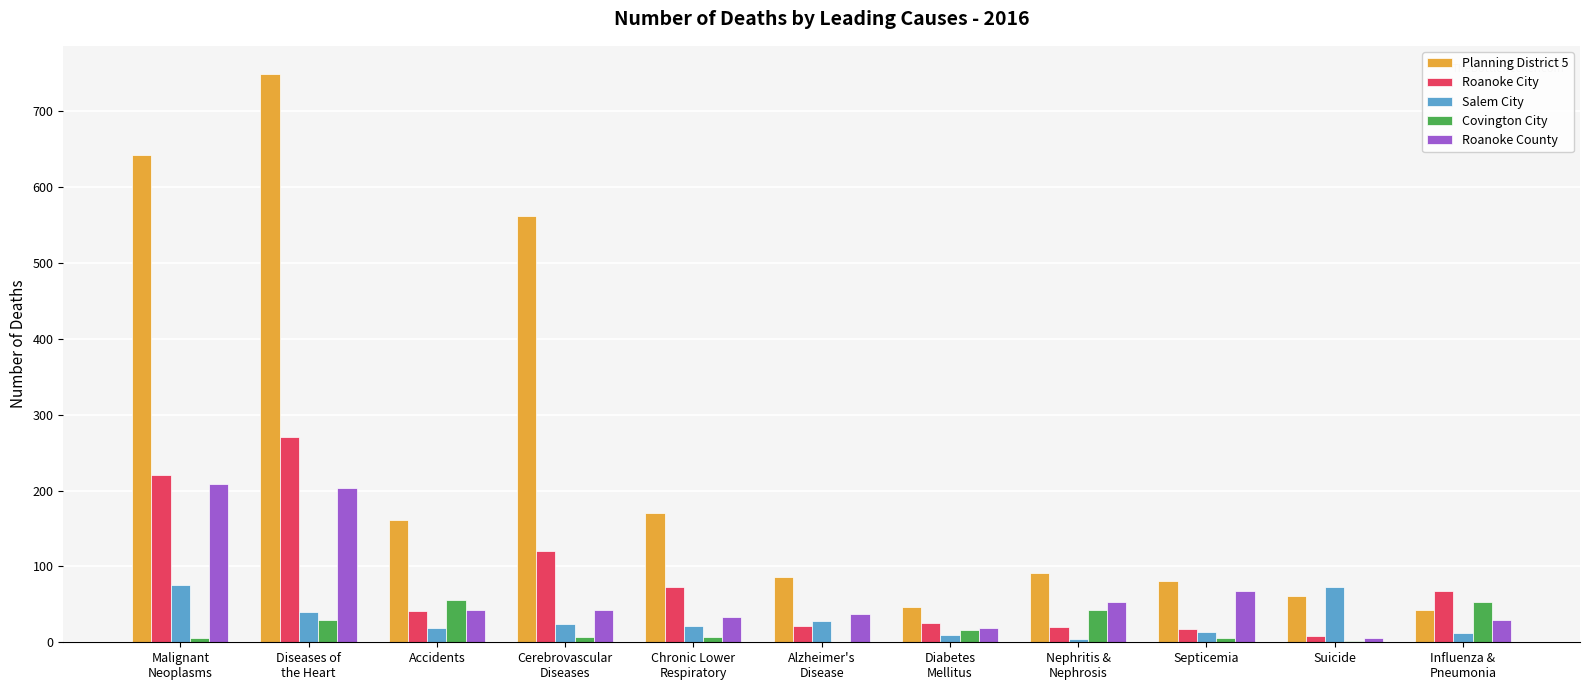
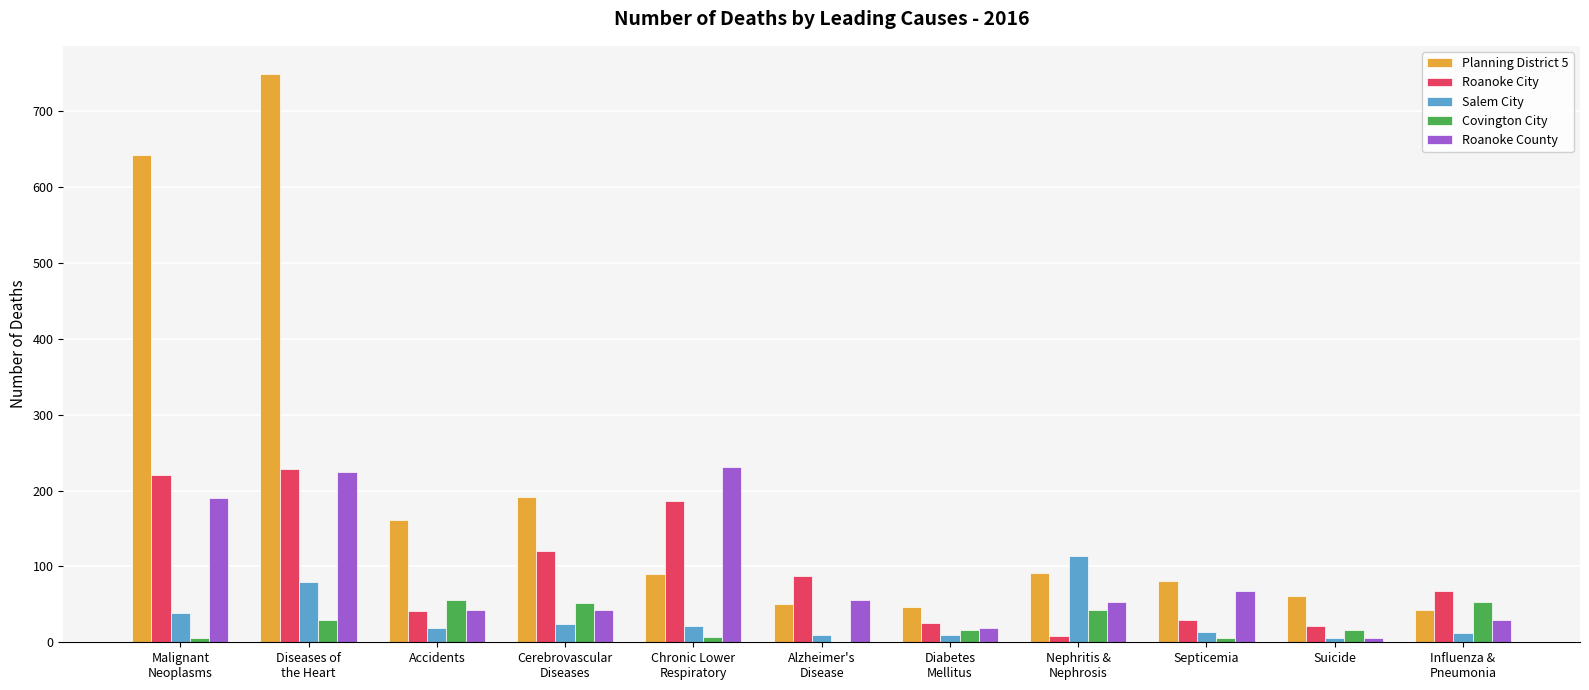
Salem City, Malignant Neoplasms: 80 -> 40
Roanoke County, Malignant Neoplasms: 210 -> 190
Roanoke City, Diseases of the Heart: 270 -> 230
Salem City, Diseases of the Heart: 40 -> 80
Roanoke County, Diseases of the Heart: 200 -> 220
Planning District 5, Cerebrovascular Diseases: 560 -> 190
Covington City, Cerebrovascular Diseases: 10 -> 50
Planning District 5, Chronic Lower Respiratory: 170 -> 90
Roanoke City, Chronic Lower Respiratory: 70 -> 190
Roanoke County, Chronic Lower Respiratory: 30 -> 230
Planning District 5, Alzheimer's Disease: 90 -> 50
Roanoke City, Alzheimer's Disease: 20 -> 90
Salem City, Alzheimer's Disease: 30 -> 10
Roanoke County, Alzheimer's Disease: 40 -> 60
Roanoke City, Nephritis & Nephrosis: 20 -> 10
Salem City, Nephritis & Nephrosis: 0 -> 110
Roanoke City, Septicemia: 20 -> 30
Roanoke City, Suicide: 10 -> 20
Salem City, Suicide: 70 -> 10
Covington City, Suicide: 0 -> 20
